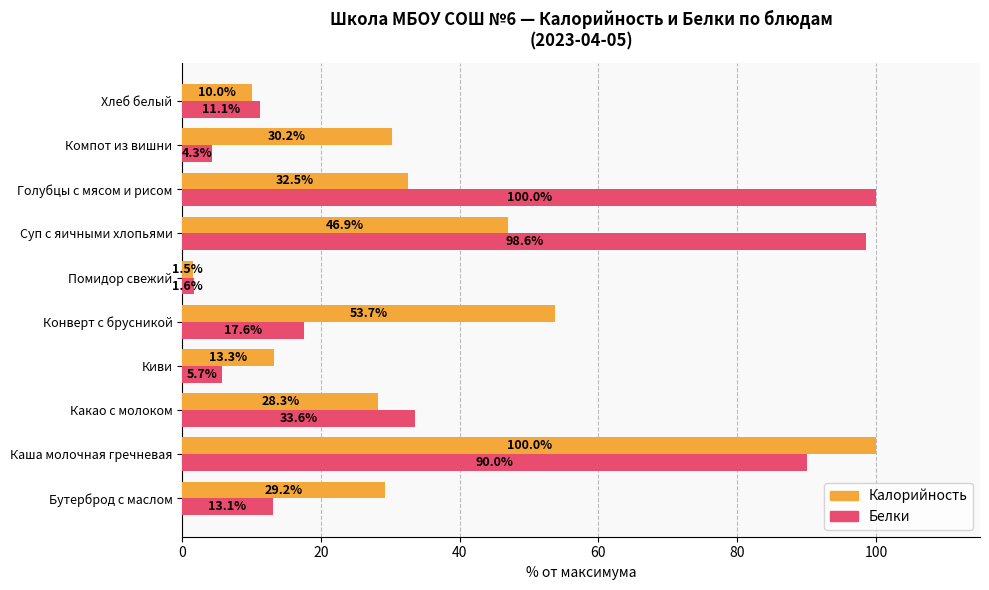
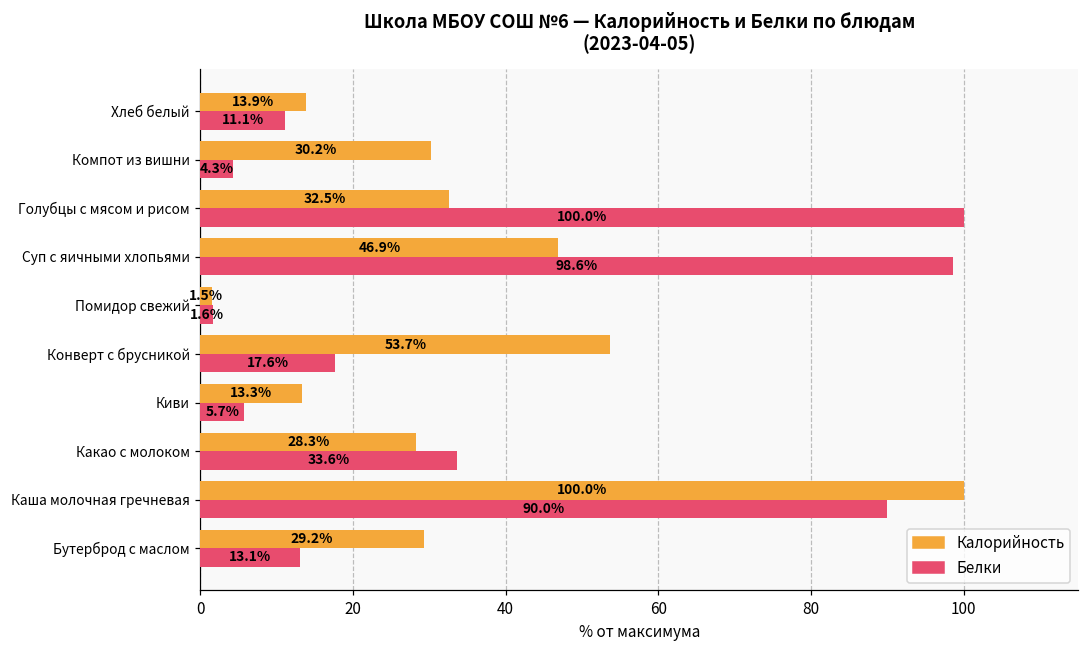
Калорийность, Хлеб белый: 10.0% -> 13.9%
